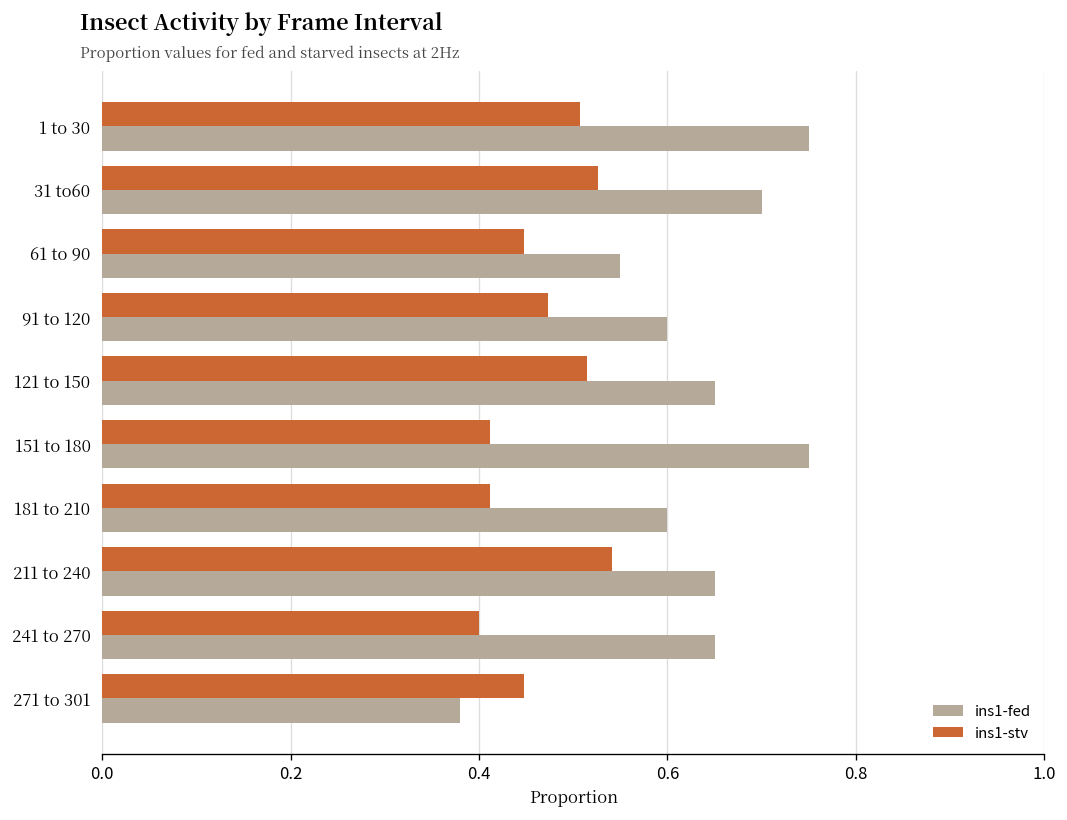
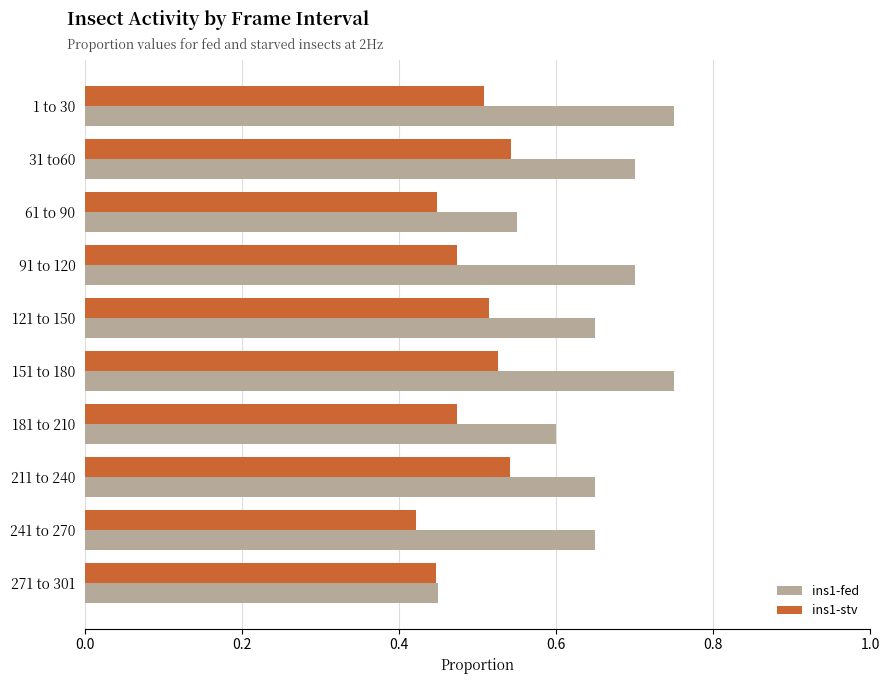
ins1-stv, 31 to60: 0.53 -> 0.54
ins1-fed, 91 to 120: 0.6 -> 0.7
ins1-stv, 151 to 180: 0.41 -> 0.53
ins1-stv, 181 to 210: 0.41 -> 0.47
ins1-stv, 241 to 270: 0.40 -> 0.42
ins1-fed, 271 to 301: 0.38 -> 0.45
